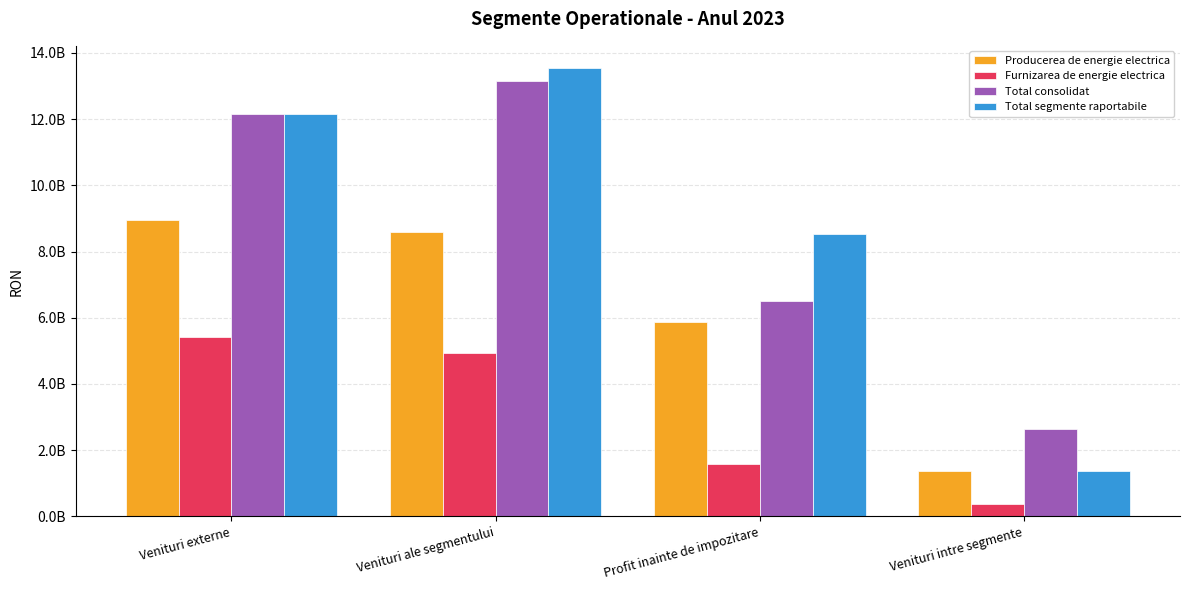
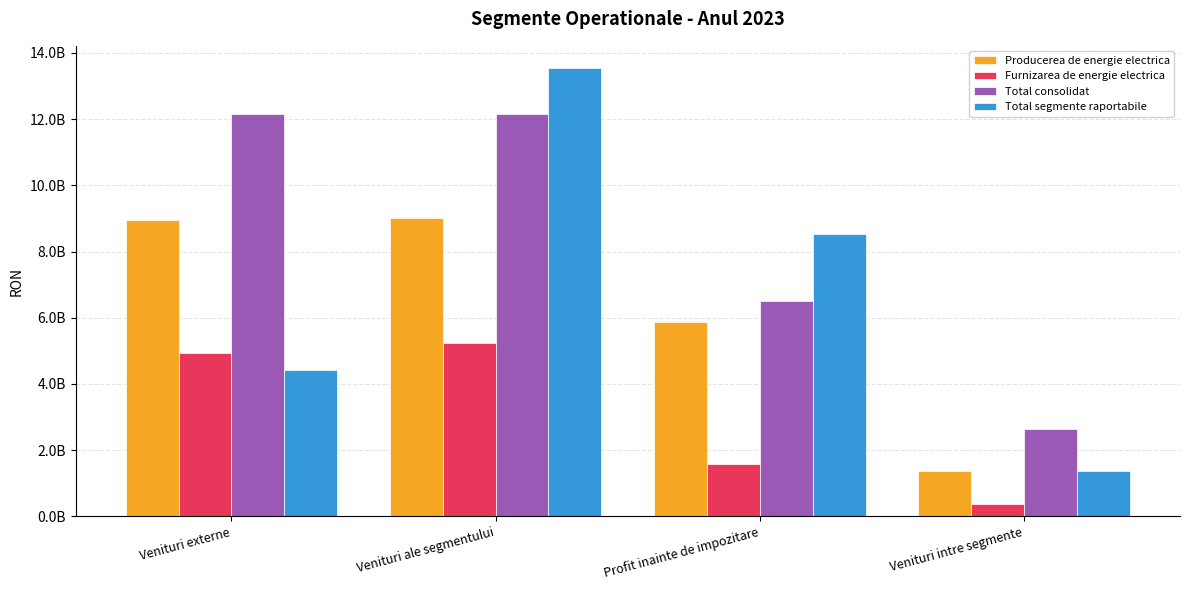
Furnizarea de energie electrica, Venituri externe: 5400000000 -> 4900000000
Total segmente raportabile, Venituri externe: 12200000000 -> 4400000000
Producerea de energie electrica, Venituri ale segmentului: 8600000000 -> 9000000000
Furnizarea de energie electrica, Venituri ale segmentului: 4900000000 -> 5200000000
Total consolidat, Venituri ale segmentului: 13100000000 -> 12200000000
